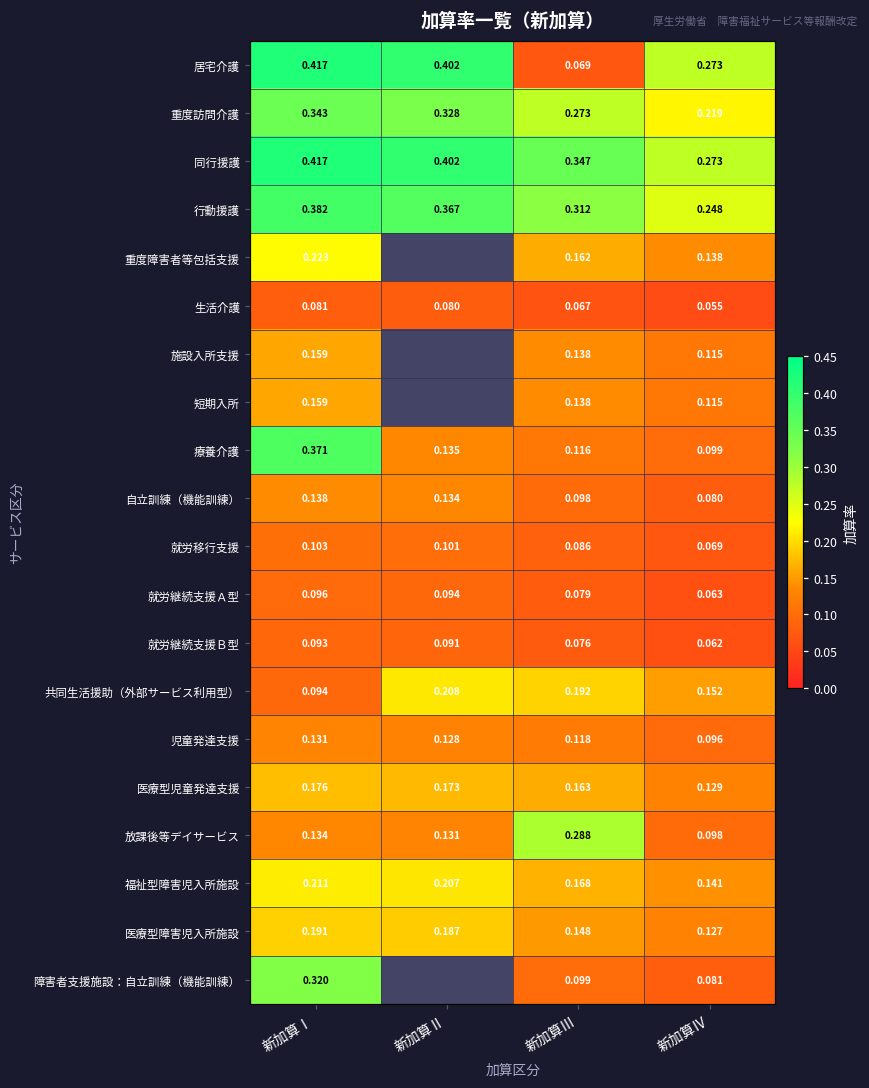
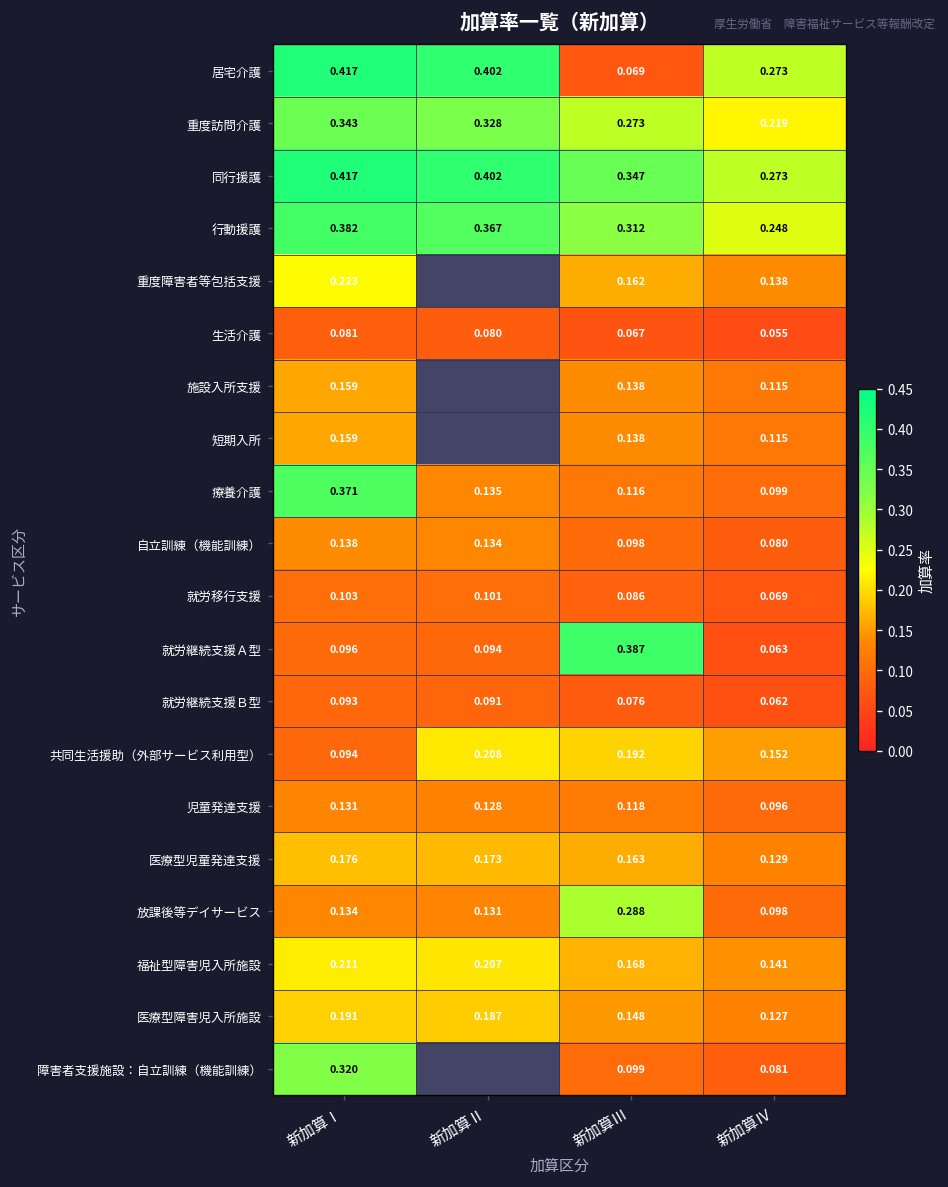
就労継続支援Ａ型, 新加算Ⅲ: 0.079 -> 0.387
